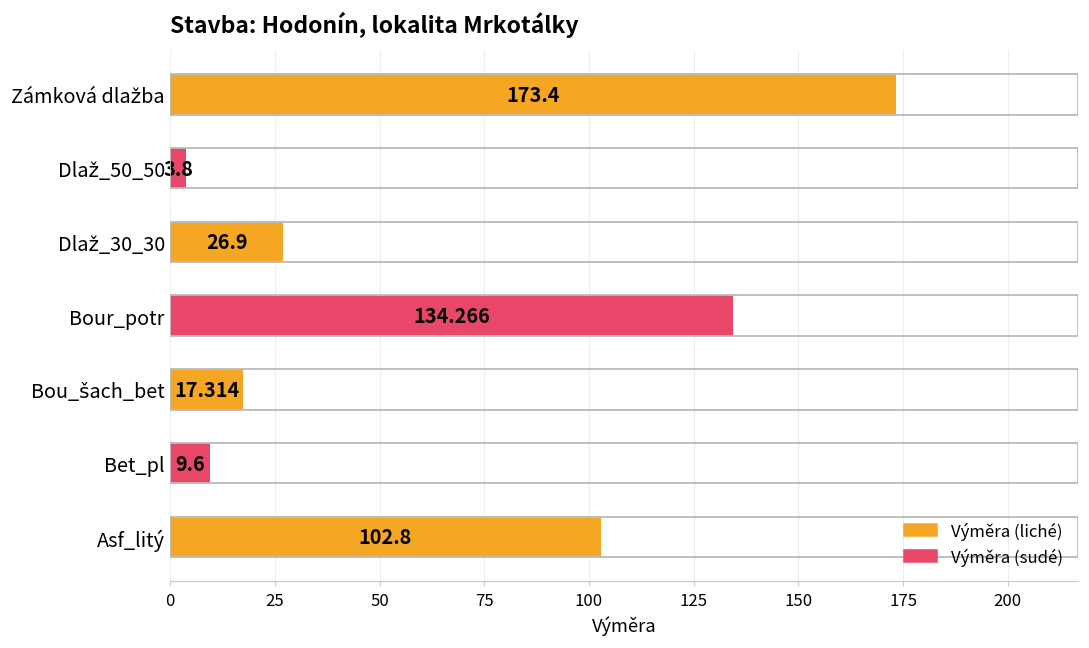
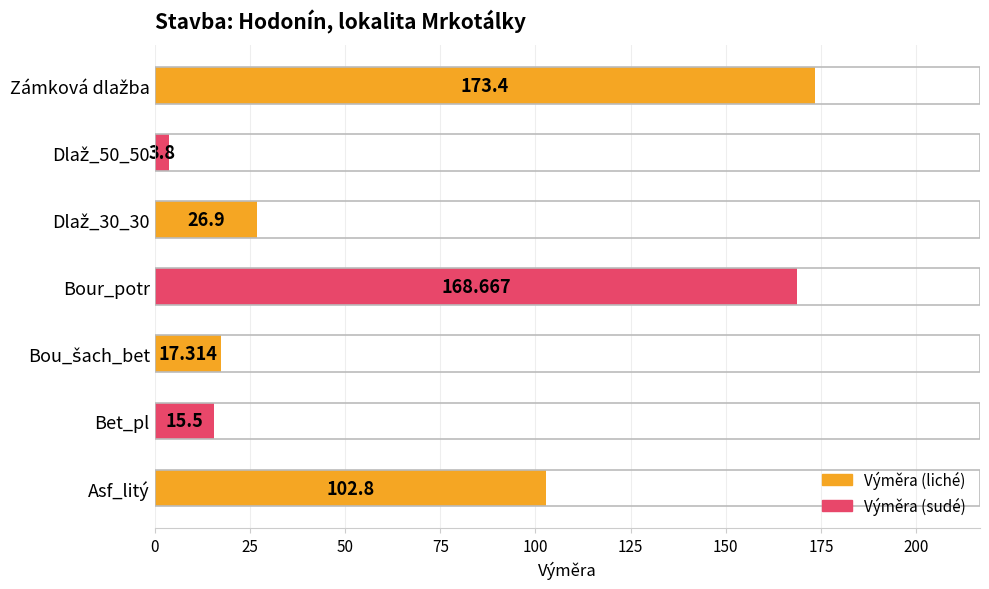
Bour_potr: 134.266 -> 168.667
Bet_pl: 9.6 -> 15.5
